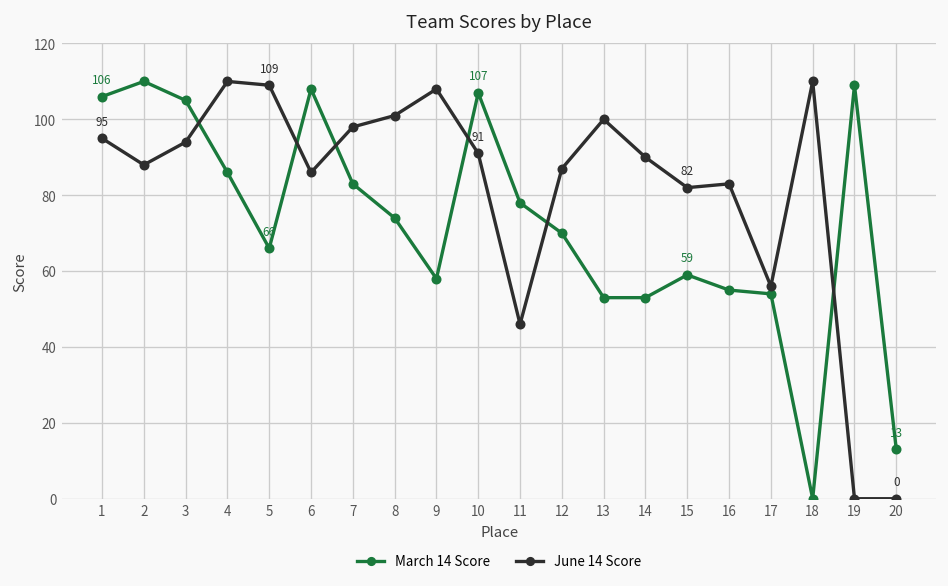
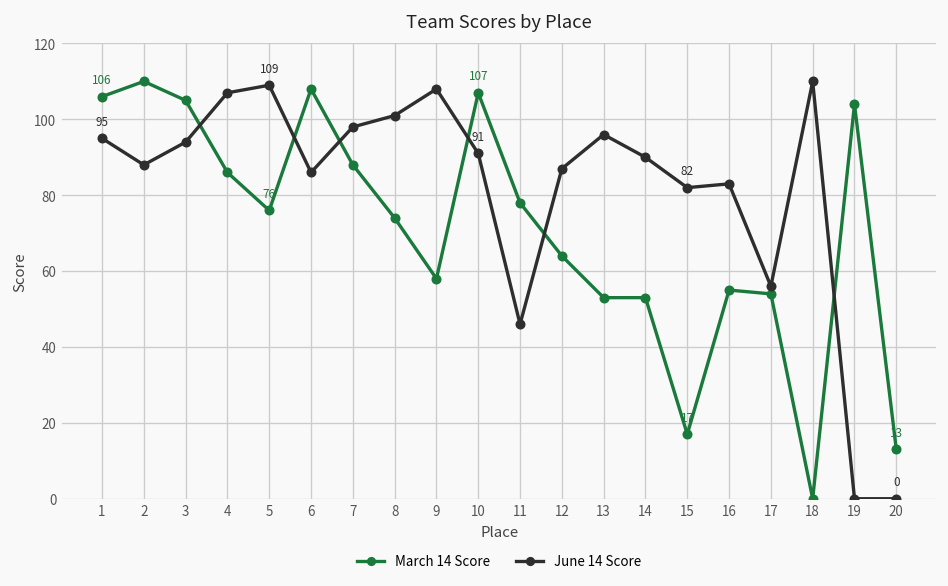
June 14 Score, 4: 110 -> 107
March 14 Score, 5: 66 -> 76
March 14 Score, 7: 83 -> 88
March 14 Score, 12: 70 -> 64
June 14 Score, 13: 100 -> 96
March 14 Score, 15: 59 -> 17
March 14 Score, 19: 109 -> 104
